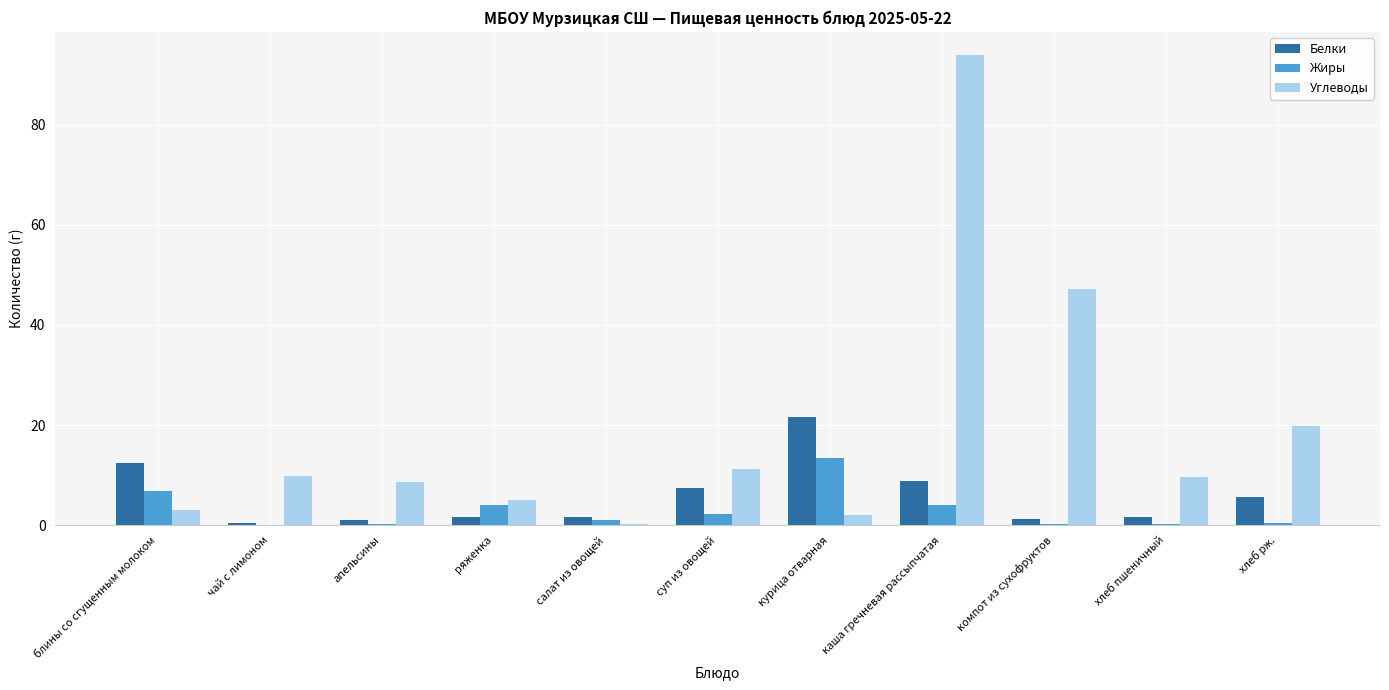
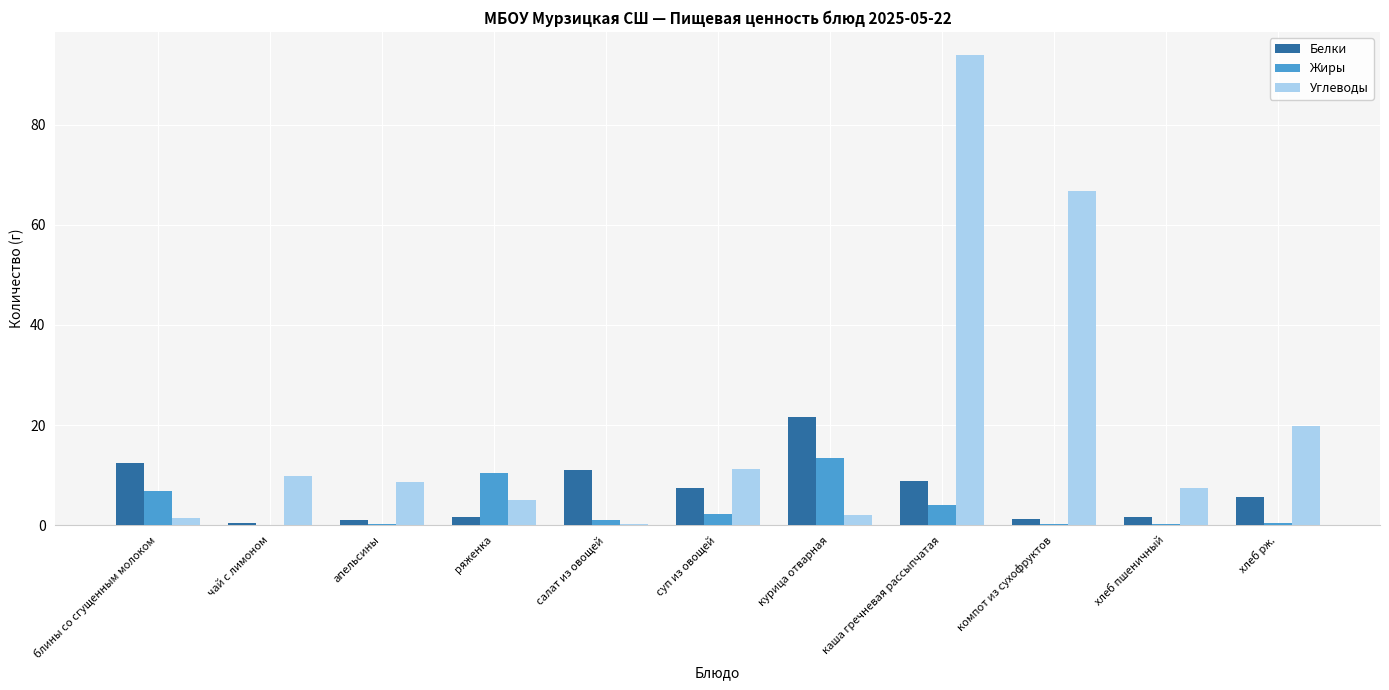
Углеводы, блины со сгущенным молоком: 3 -> 1
Жиры, ряженка: 4 -> 11
Белки, салат из овощей: 2 -> 11
Углеводы, компот из сухофруктов: 47 -> 67
Углеводы, хлеб пшеничный: 10 -> 7
